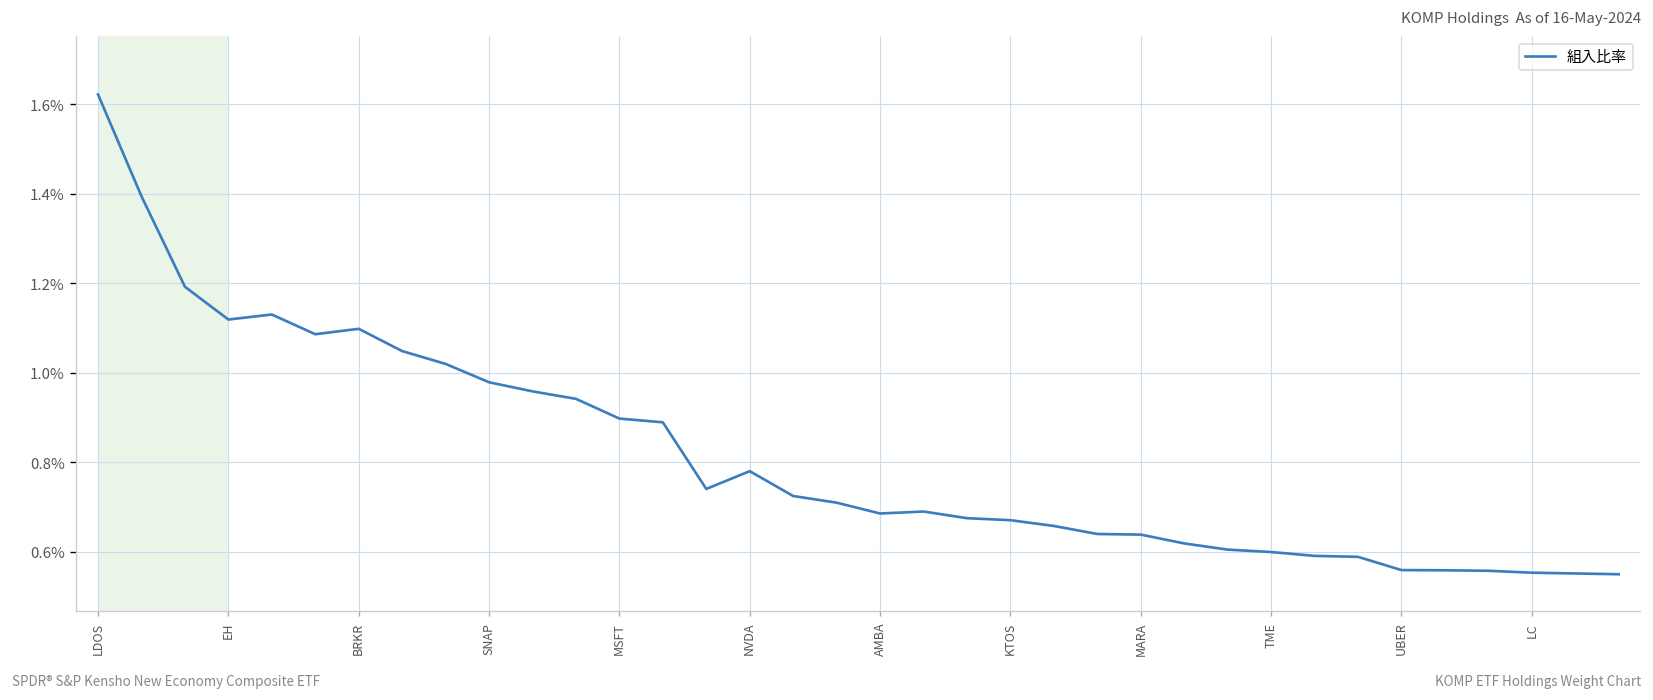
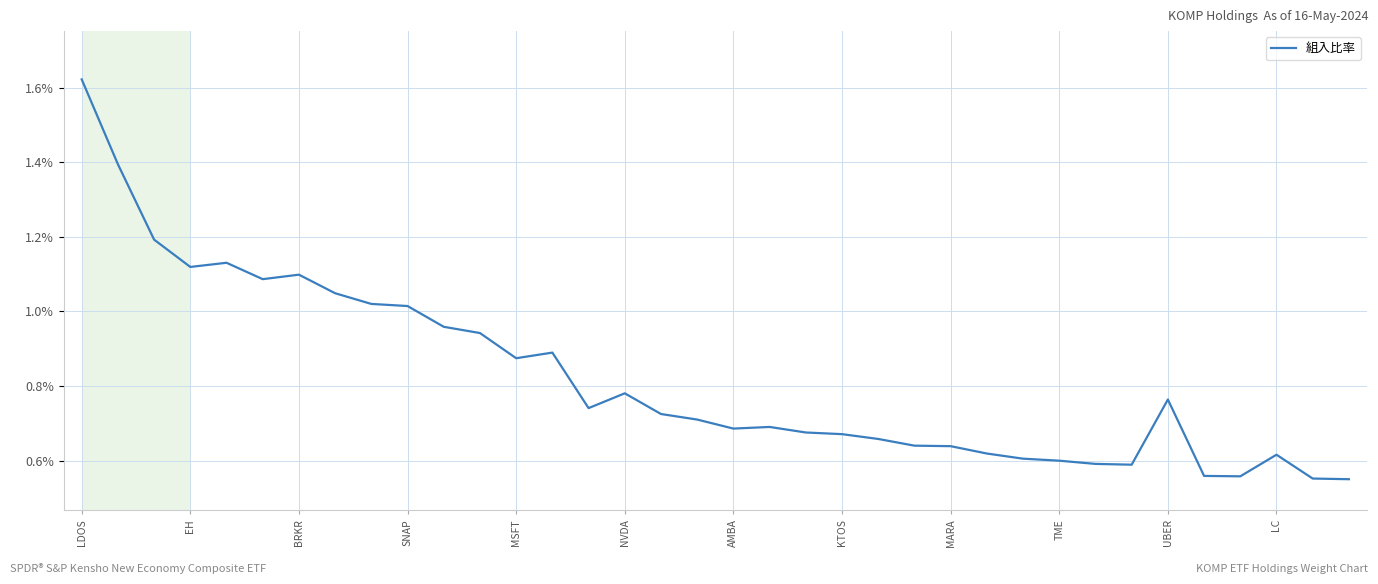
SNAP: 0.98% -> 1.01%
MSFT: 0.90% -> 0.87%
UBER: 0.56% -> 0.76%
LC: 0.55% -> 0.62%
